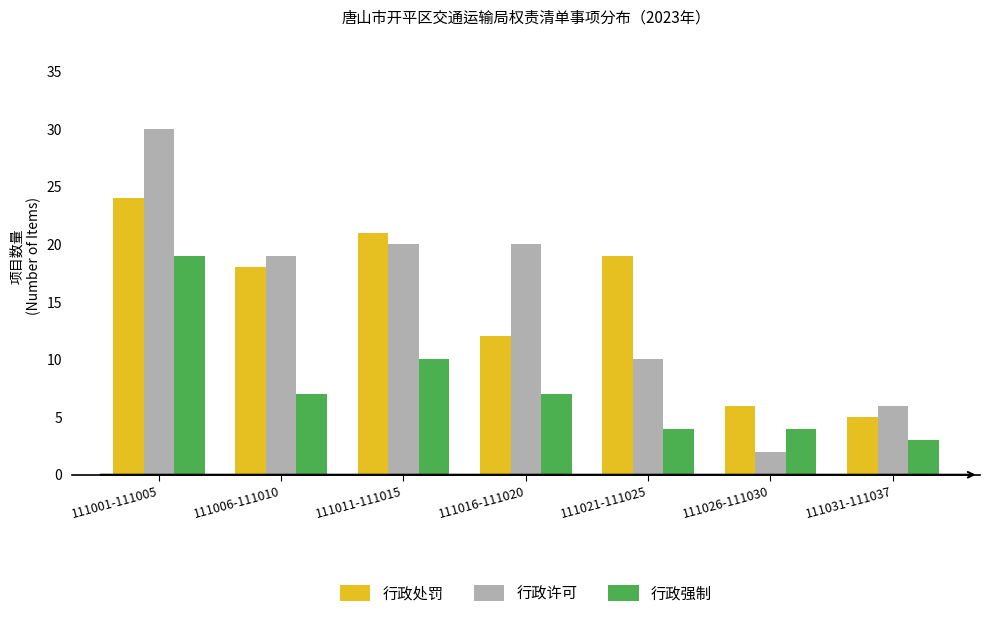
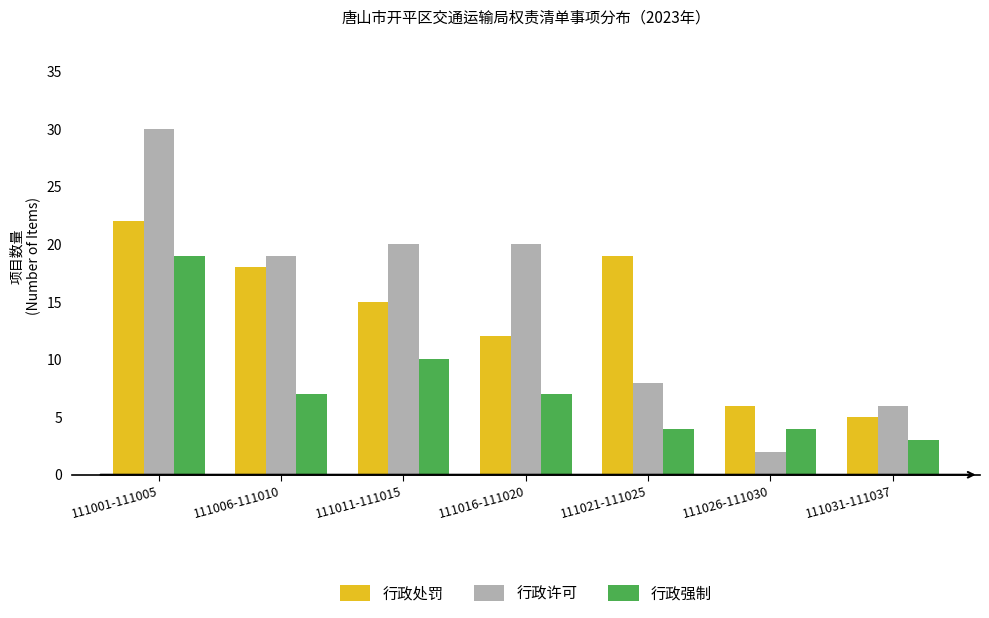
行政处罚, 111001-111005: 24 -> 22
行政处罚, 111011-111015: 21 -> 15
行政许可, 111021-111025: 10 -> 8
